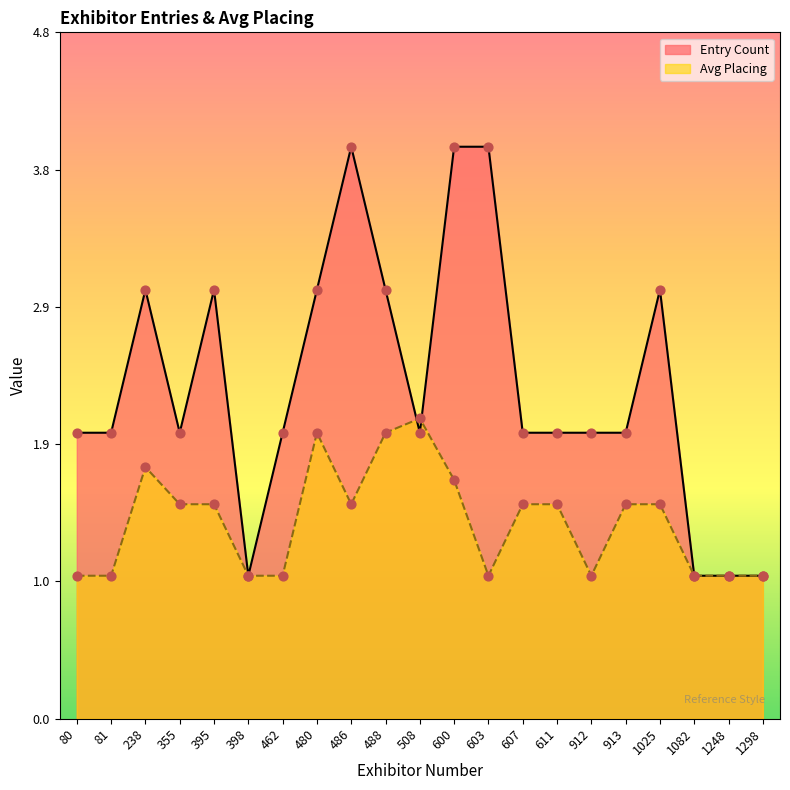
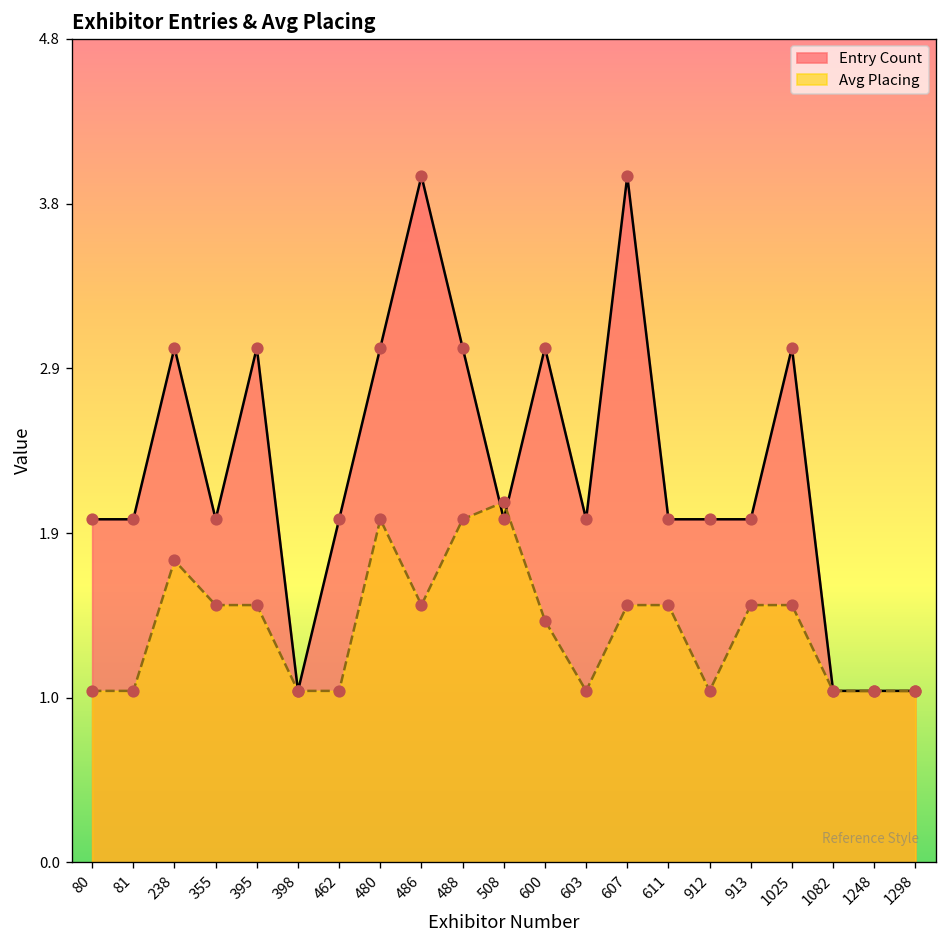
Entry Count, 600: 4 -> 3
Avg Placing, 600: 1.67 -> 1.41
Entry Count, 603: 4 -> 2
Entry Count, 607: 2 -> 4
